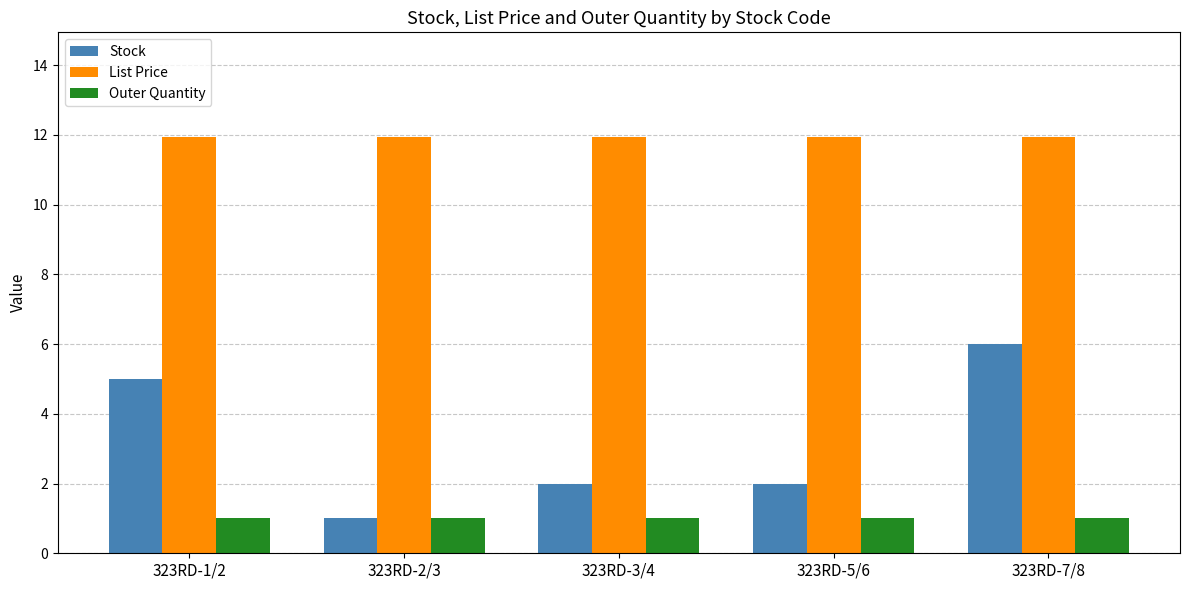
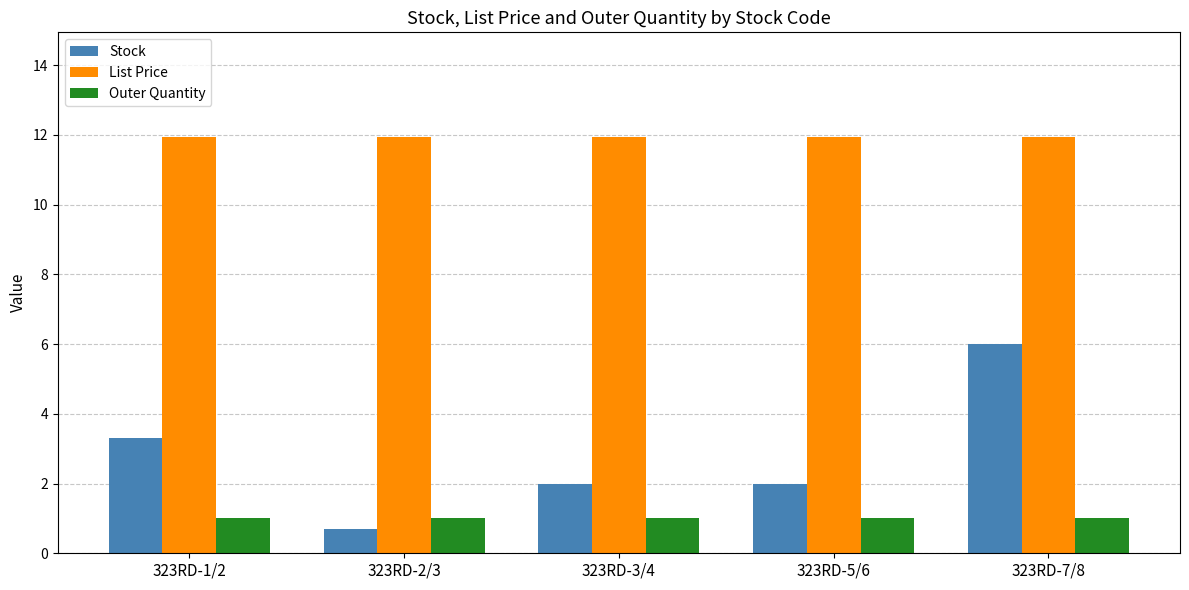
Stock, 323RD-1/2: 5.0 -> 3.3
Stock, 323RD-2/3: 1.0 -> 0.7
